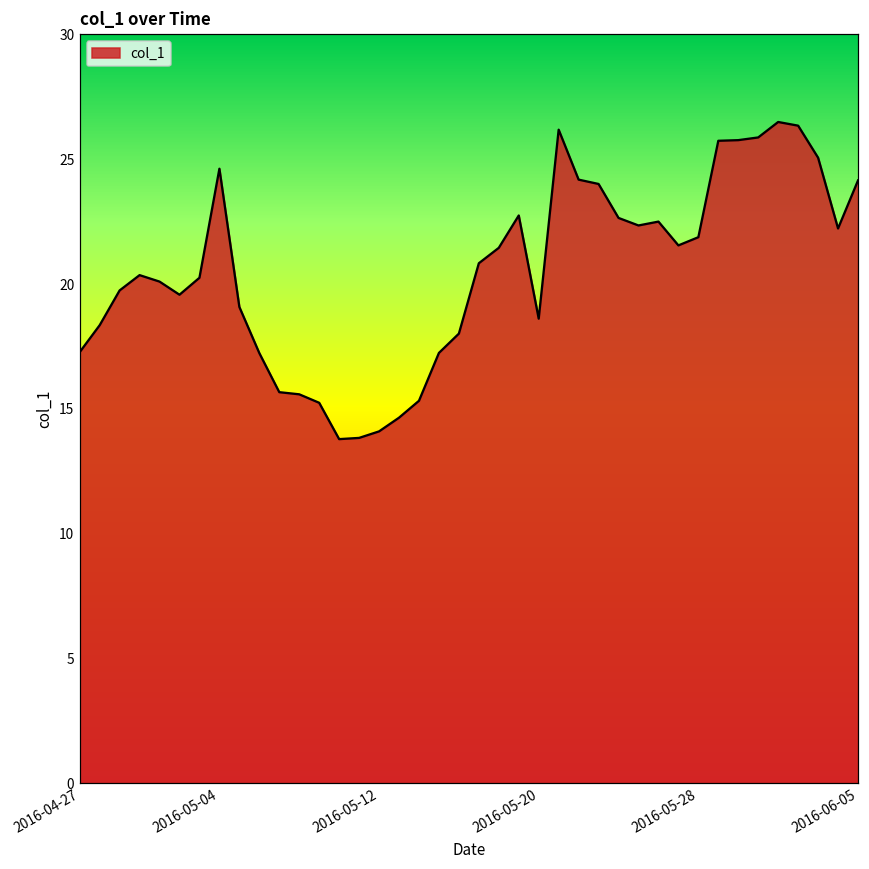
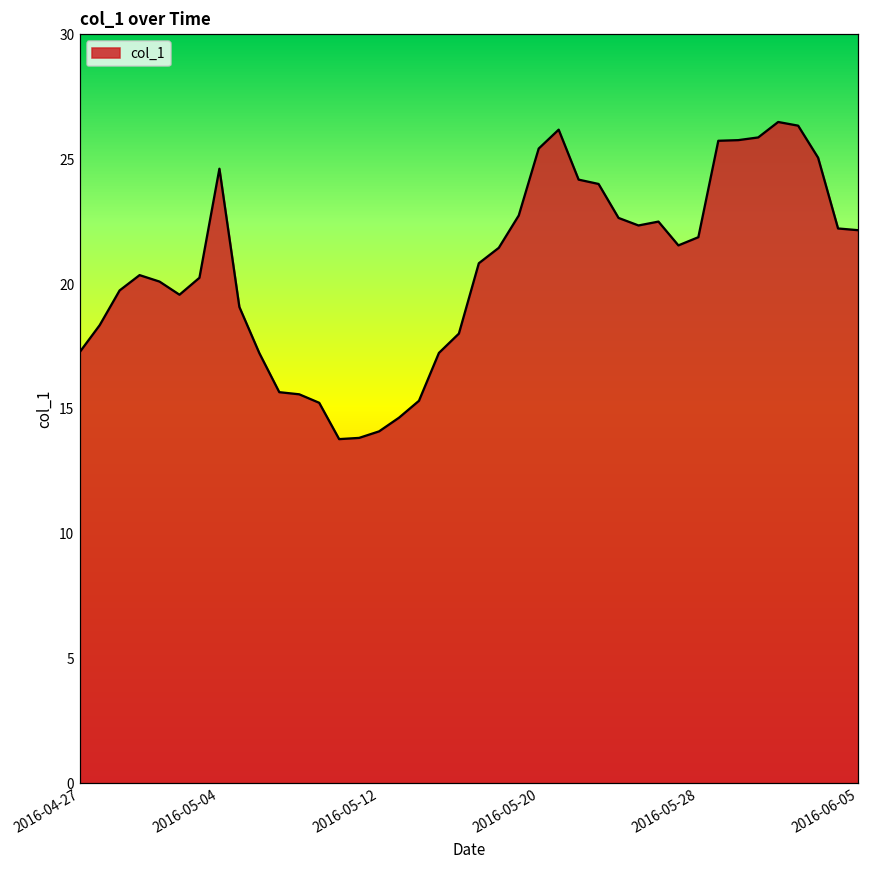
2016-05-20: 18.6 -> 25.4
2016-06-05: 24.1 -> 22.2
